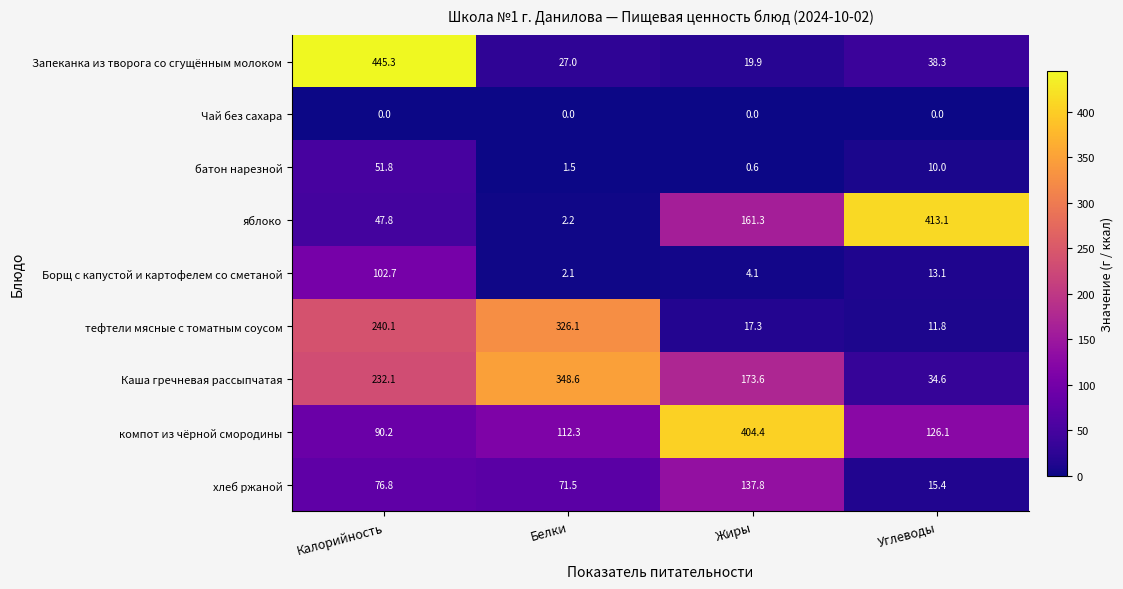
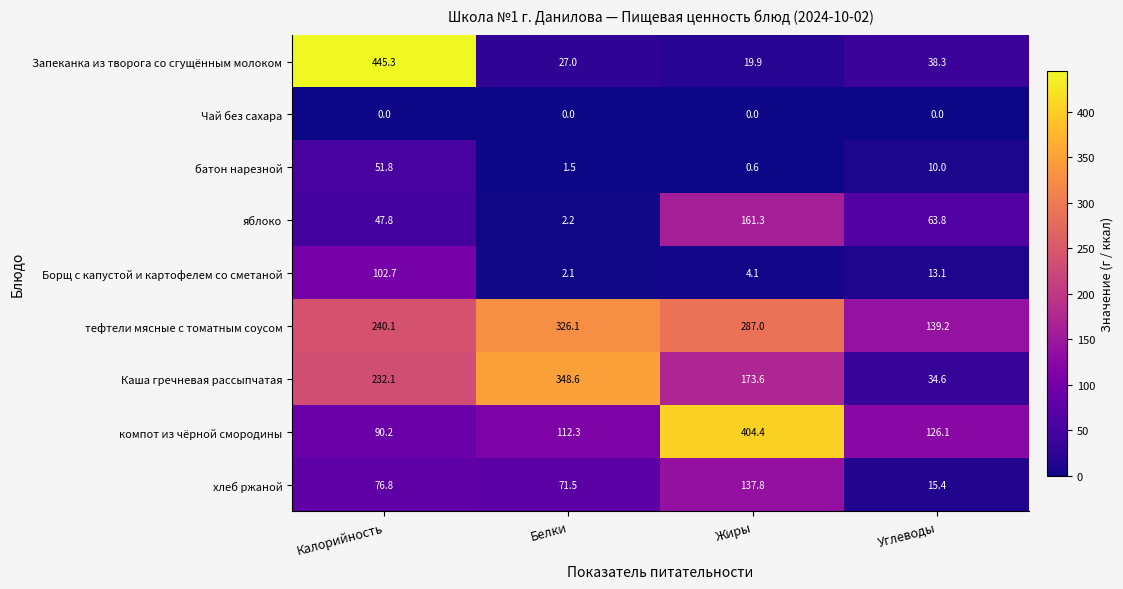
яблоко, Углеводы: 413.1 -> 63.8
тефтели мясные с томатным соусом, Жиры: 17.3 -> 287.0
тефтели мясные с томатным соусом, Углеводы: 11.8 -> 139.2
